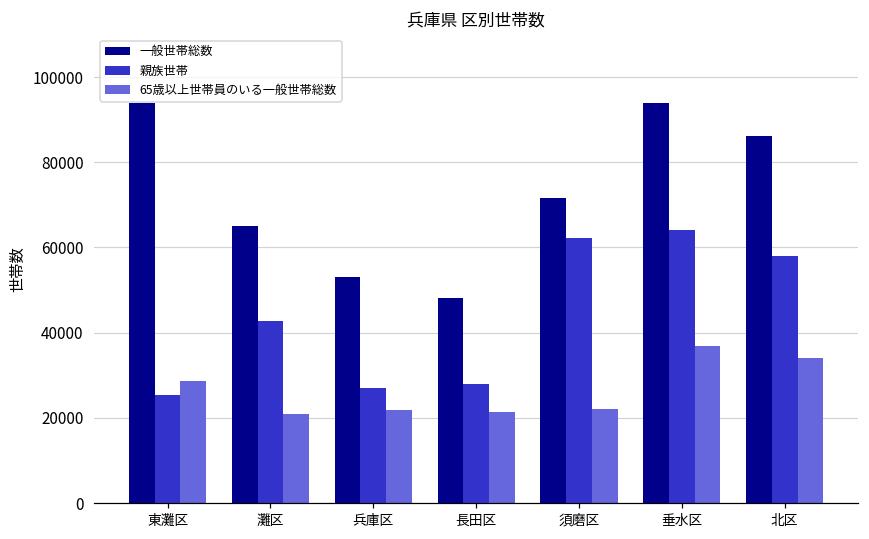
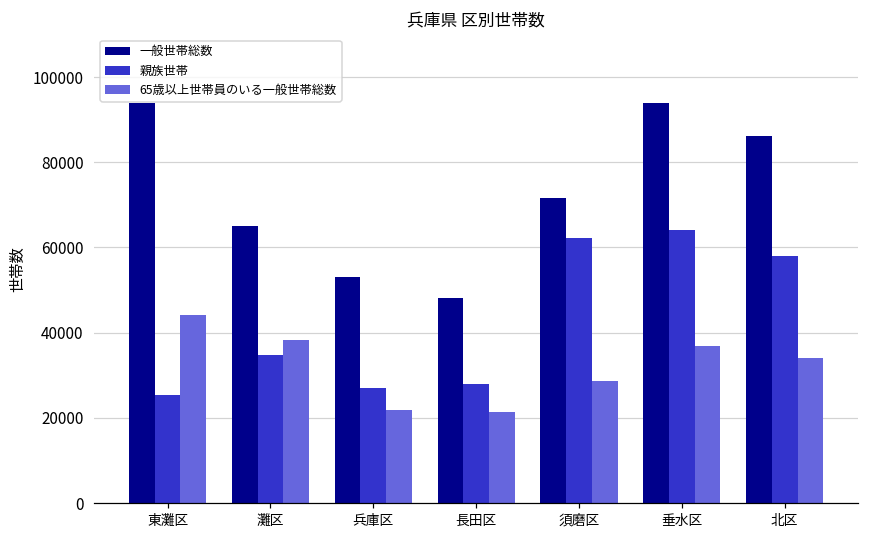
65歳以上世帯員のいる一般世帯総数, 東灘区: 29000 -> 44000
親族世帯, 灘区: 43000 -> 35000
65歳以上世帯員のいる一般世帯総数, 灘区: 21000 -> 38000
65歳以上世帯員のいる一般世帯総数, 須磨区: 22000 -> 29000
